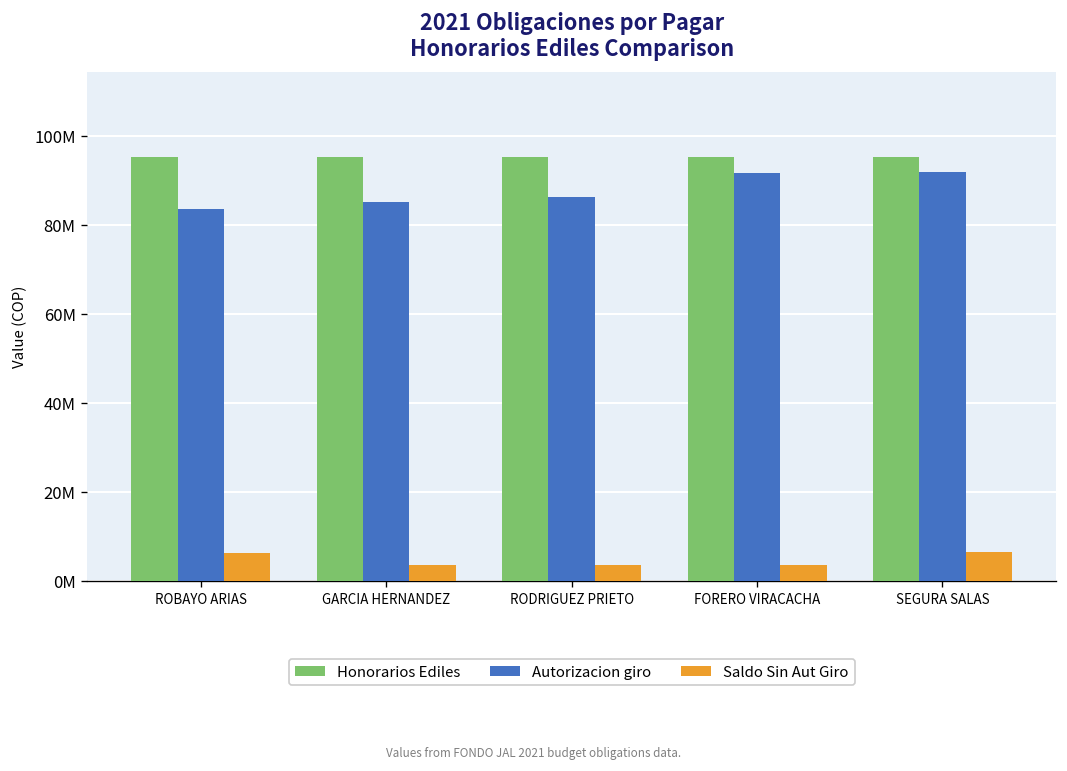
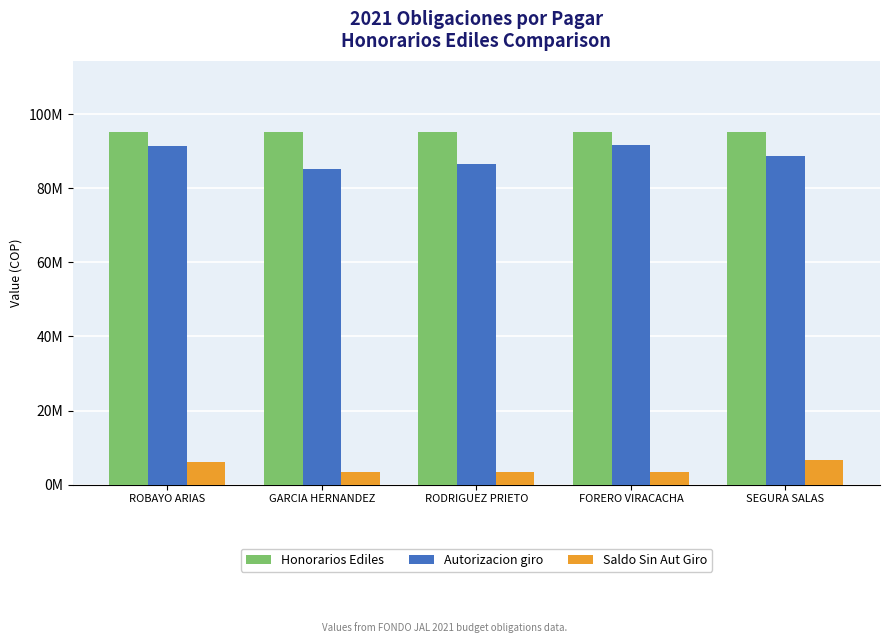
Autorizacion giro, ROBAYO ARIAS: 84000000 -> 91000000
Autorizacion giro, SEGURA SALAS: 92000000 -> 89000000
